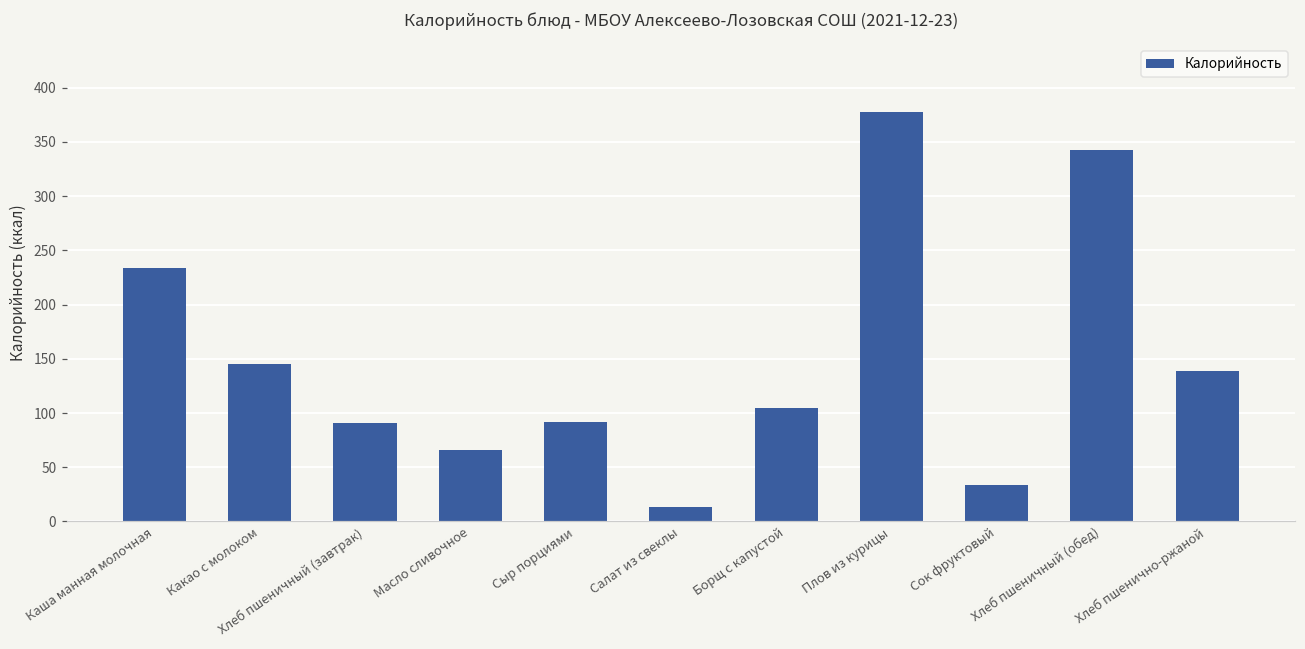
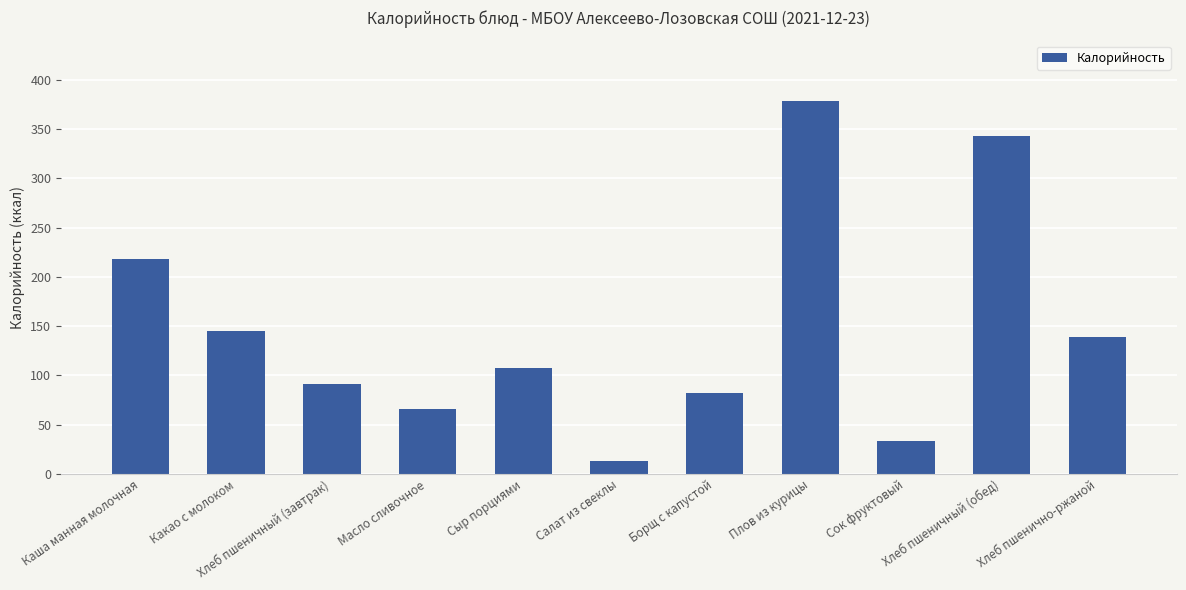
Каша манная молочная: 230 -> 220
Сыр порциями: 90 -> 110
Борщ с капустой: 110 -> 80
